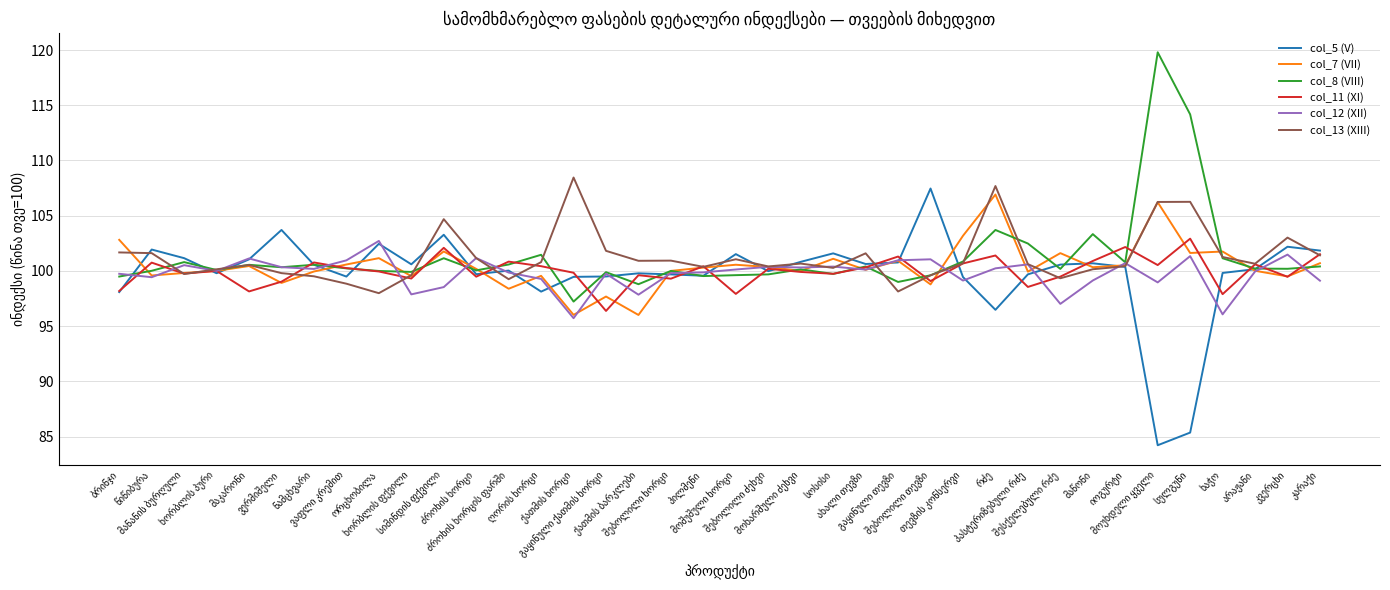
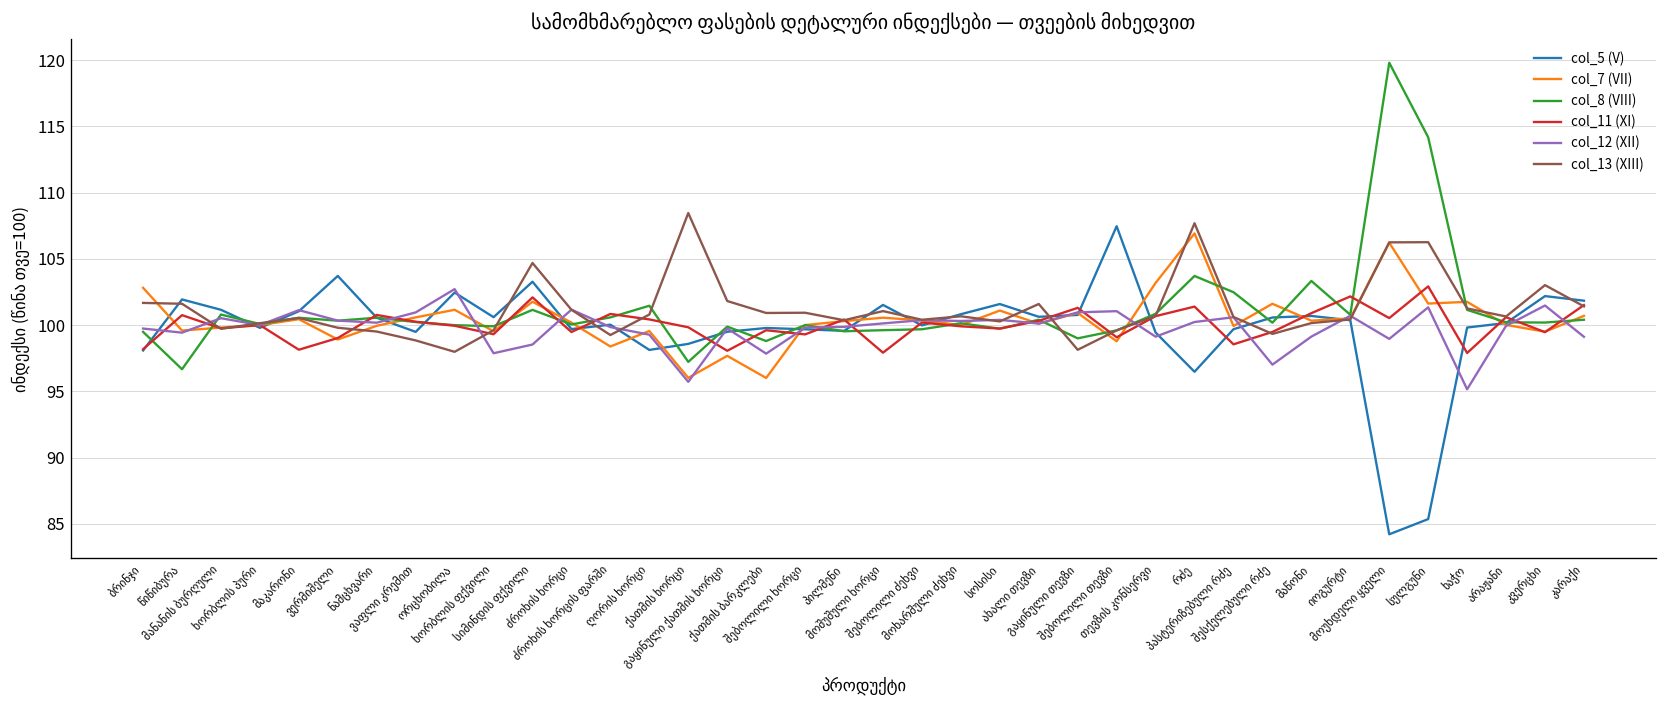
col_8 (VIII), წიწიბურა: 100.0 -> 96.7
col_5 (V), ქათმის ხორცი: 99.5 -> 98.6
col_11 (XI), გაყინული ქათმის ხორცი: 96.4 -> 98.1
col_12 (XII), ხაჭო: 96.1 -> 95.2
